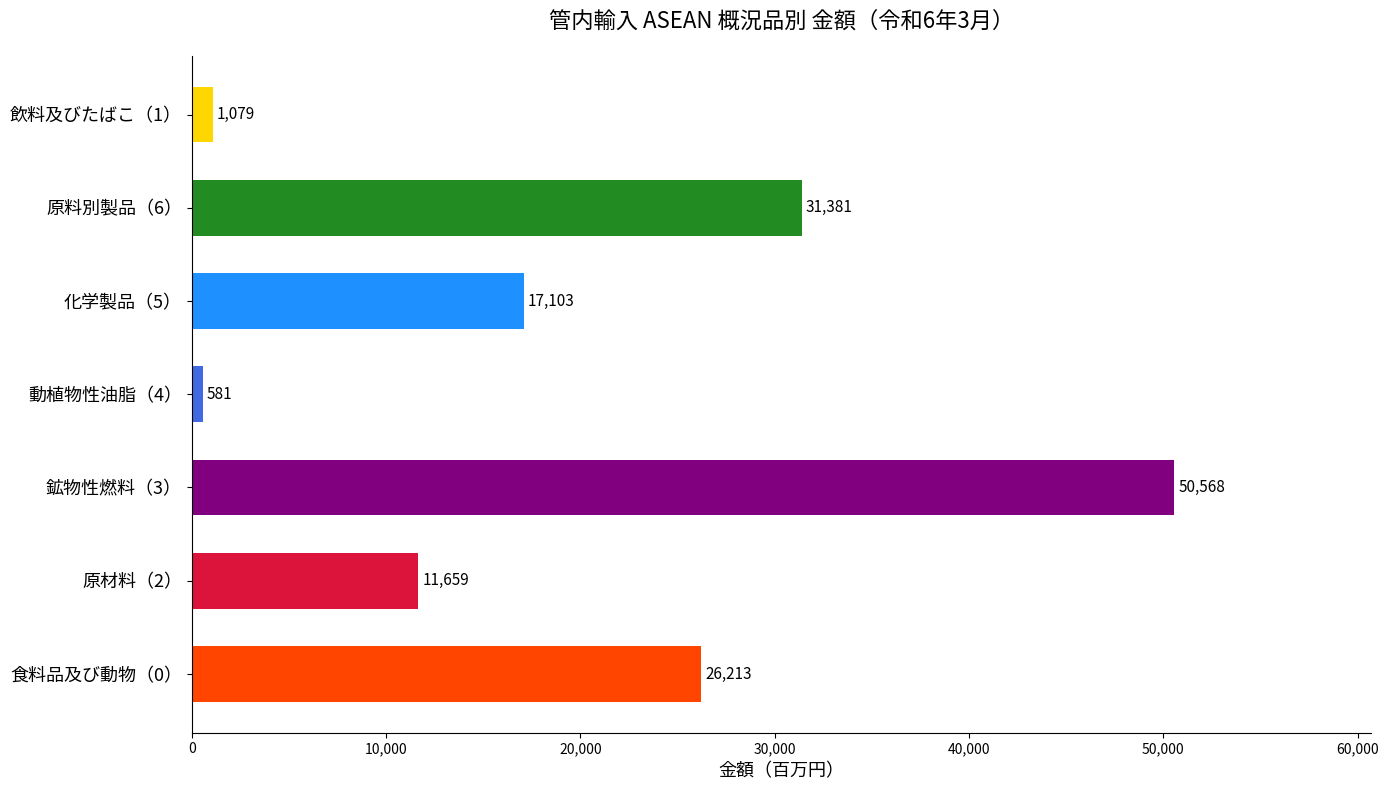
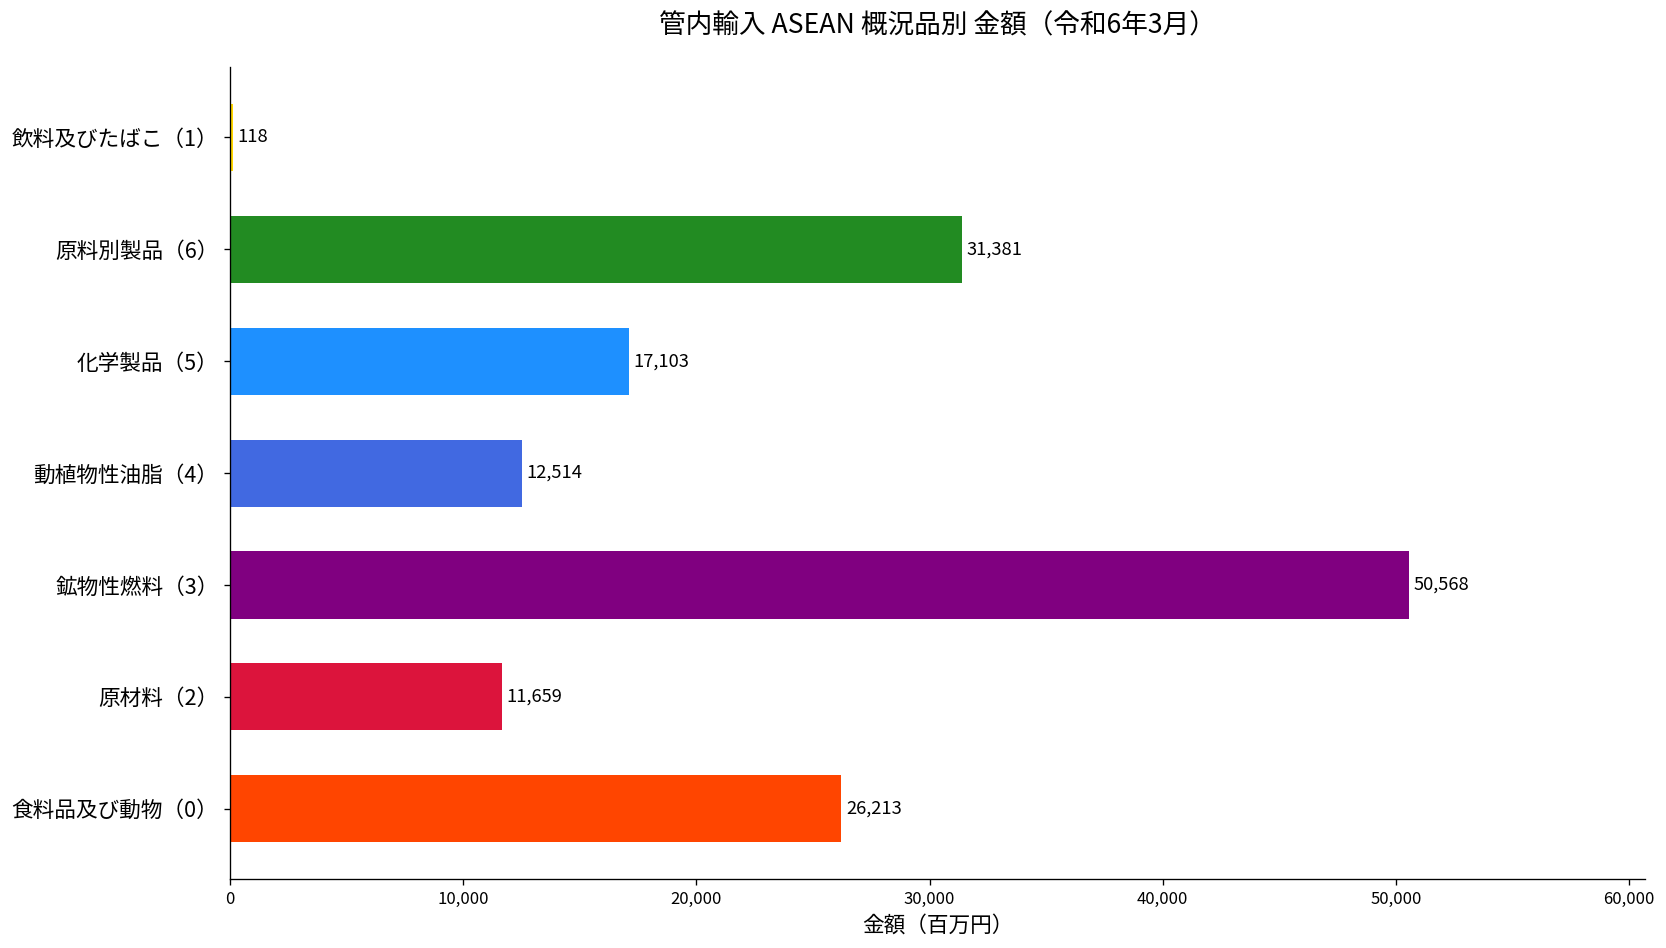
飲料及びたばこ（1）: 1,079 -> 118
動植物性油脂（4）: 581 -> 12,514
